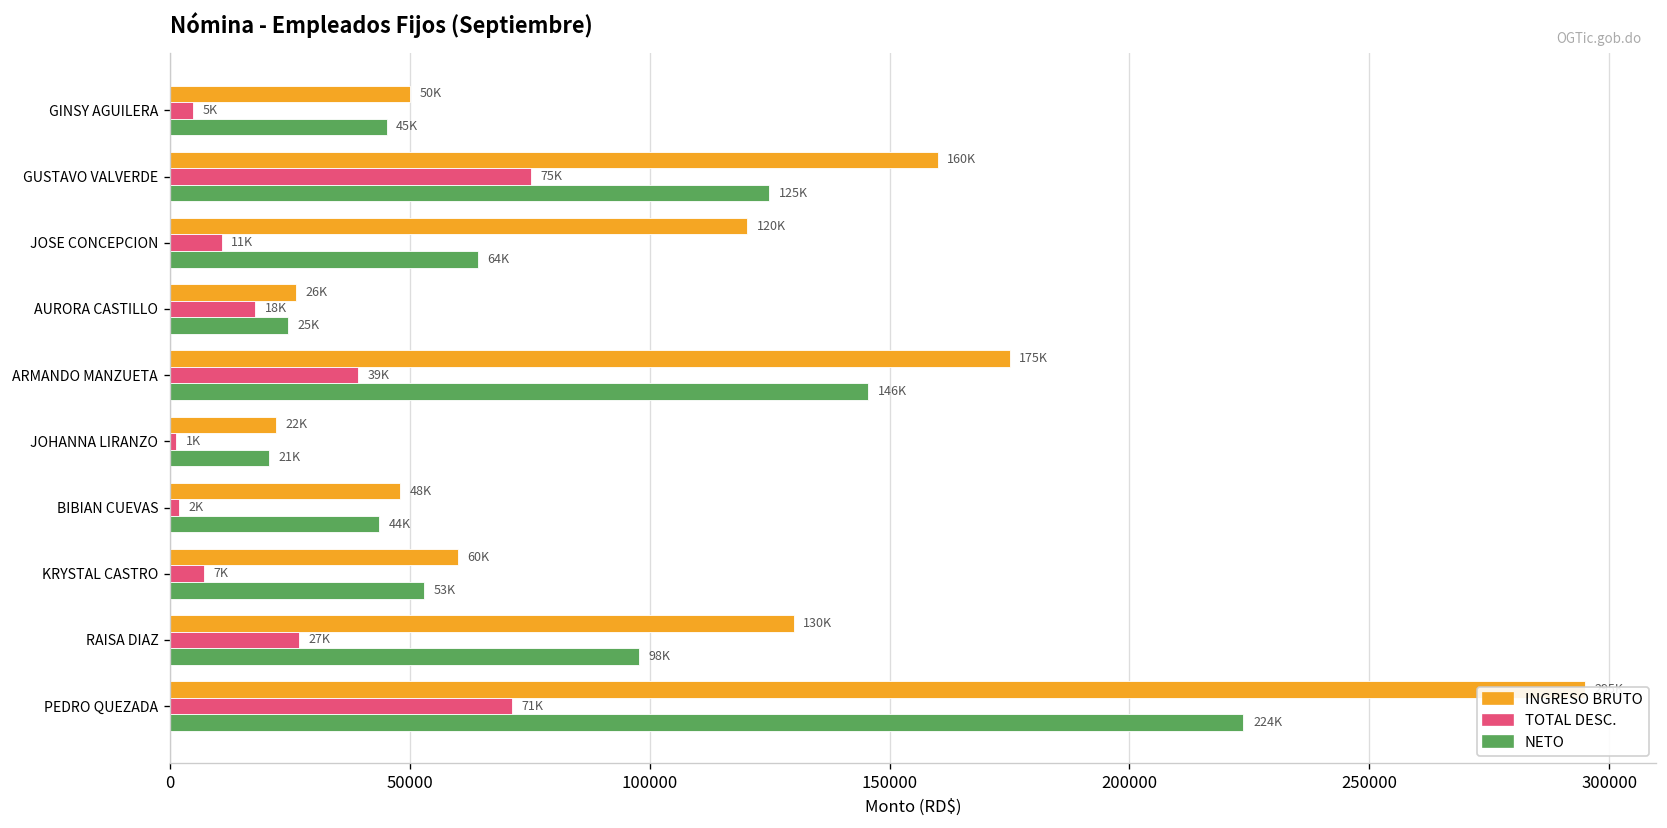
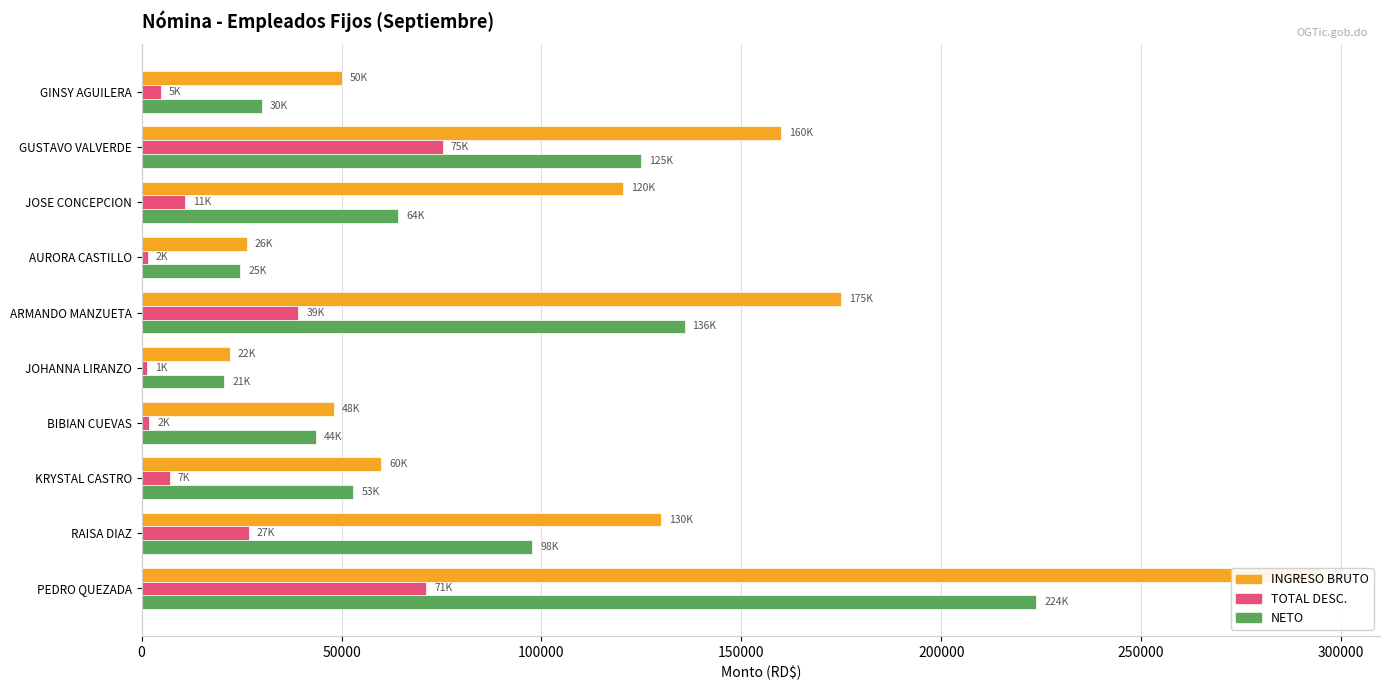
NETO, GINSY AGUILERA: 45K -> 30K
TOTAL DESC., AURORA CASTILLO: 18K -> 2K
NETO, ARMANDO MANZUETA: 146K -> 136K
